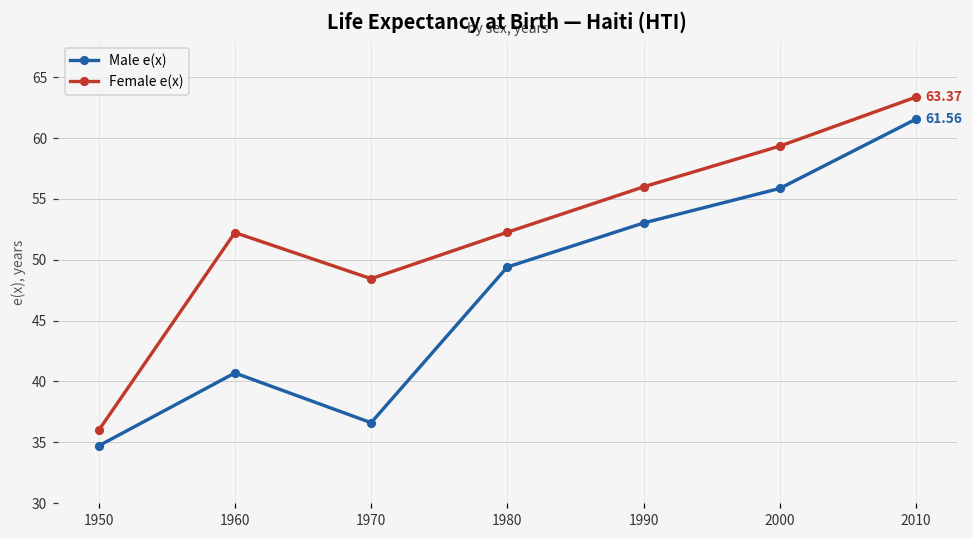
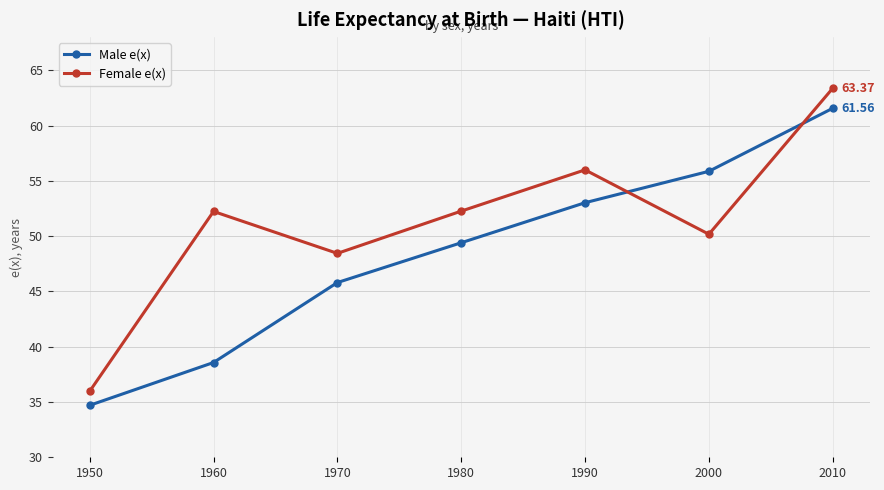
Male e(x), 1960: 40.7 -> 38.6
Male e(x), 1970: 36.6 -> 45.8
Female e(x), 2000: 59.3 -> 50.2
